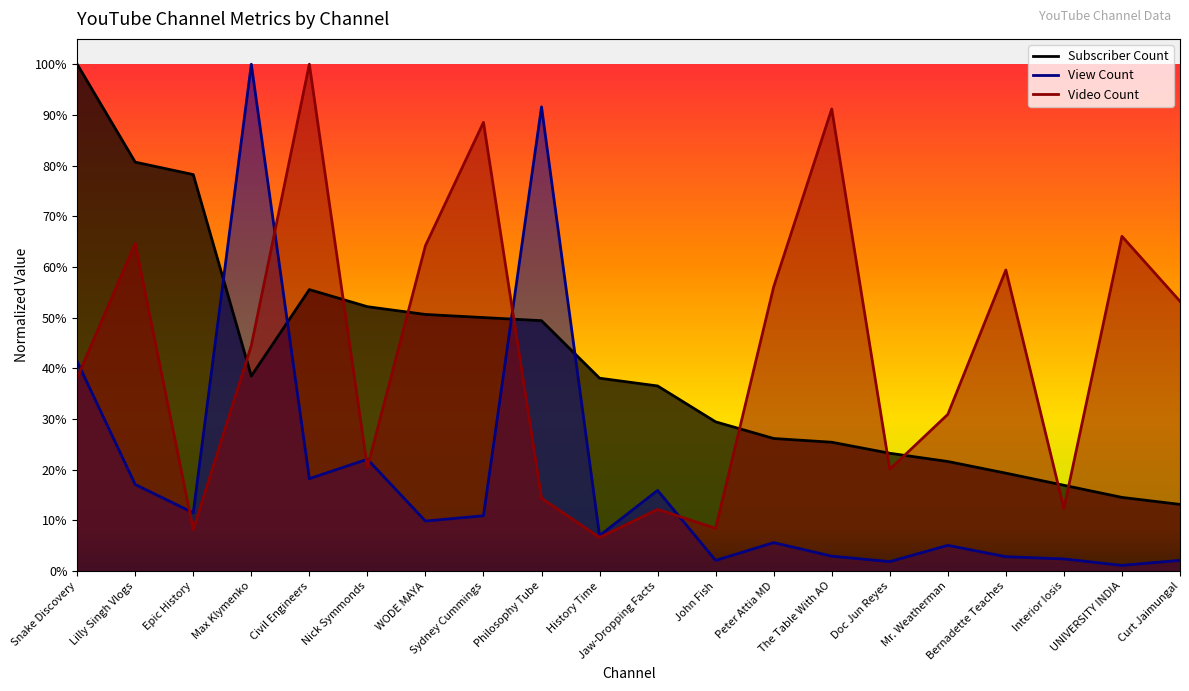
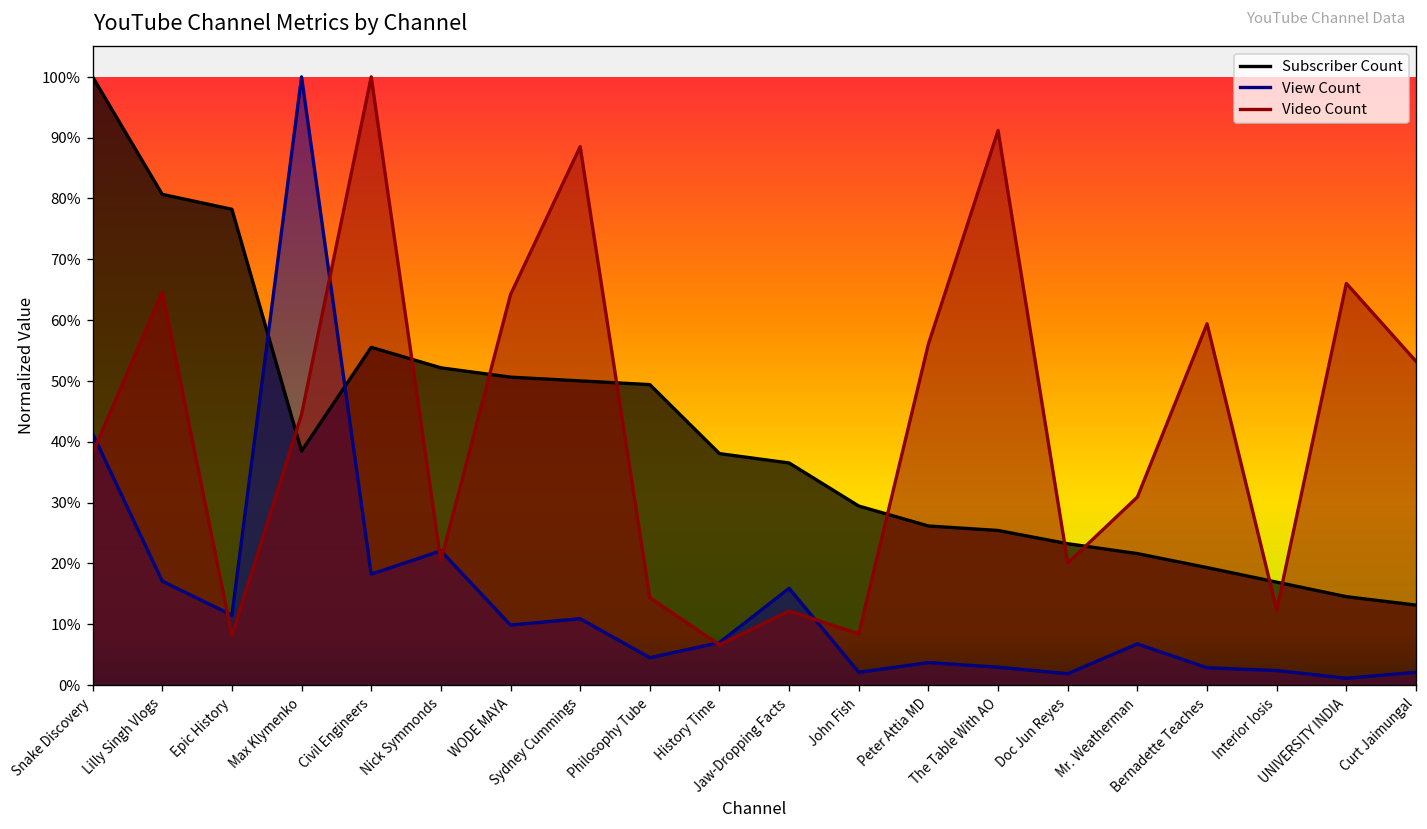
View Count, Philosophy Tube: 92% -> 4%
View Count, Peter Attia MD: 6% -> 4%
View Count, Mr. Weatherman: 5% -> 7%
